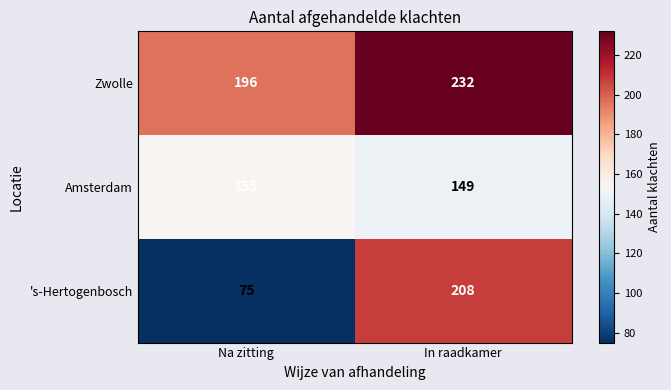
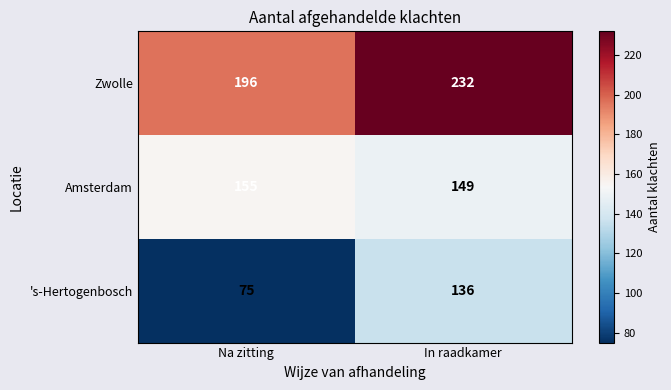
's-Hertogenbosch, In raadkamer: 208 -> 136
